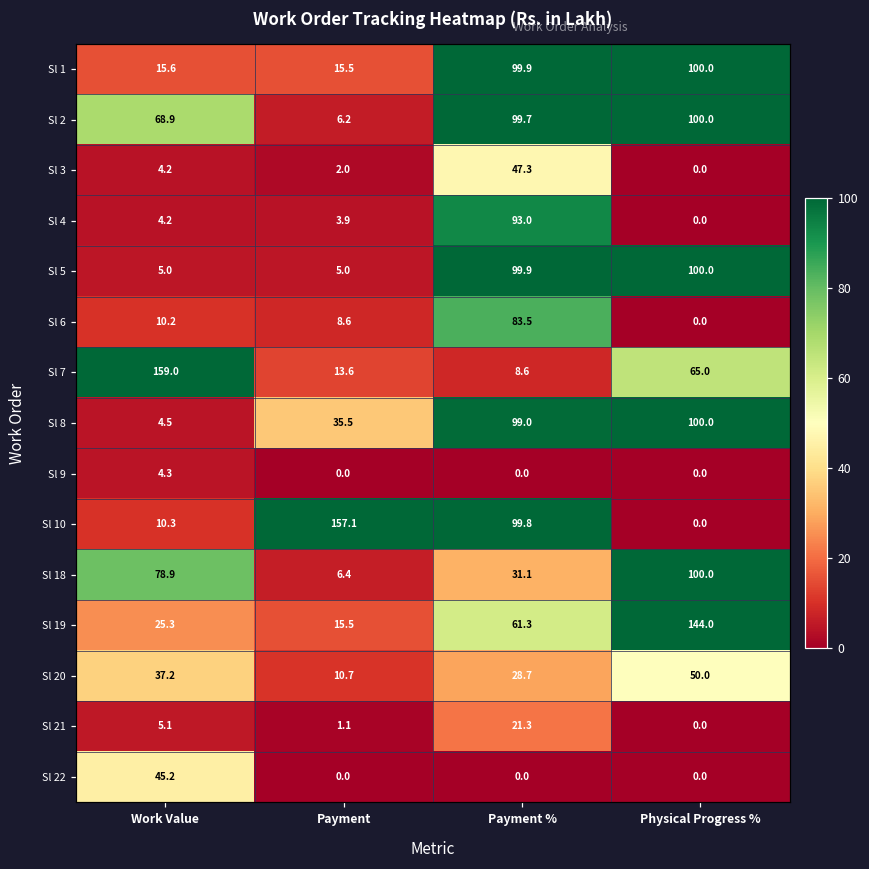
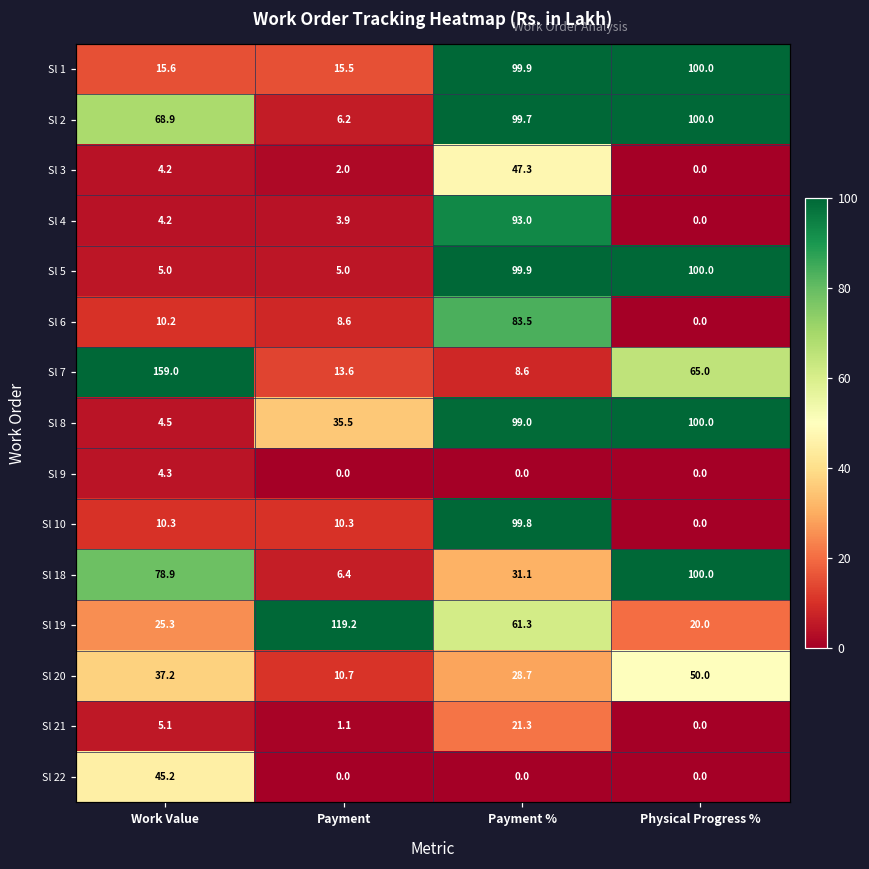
Sl 10, Payment: 157.1 -> 10.3
Sl 19, Payment: 15.5 -> 119.2
Sl 19, Physical Progress %: 144.0 -> 20.0
